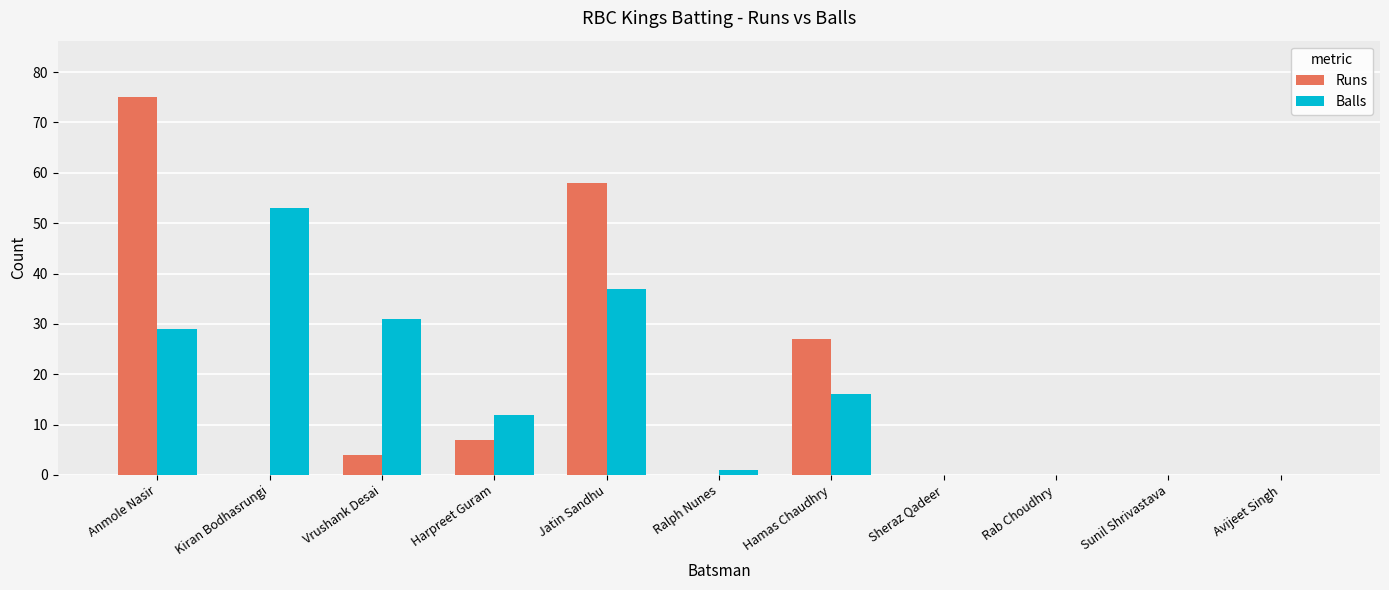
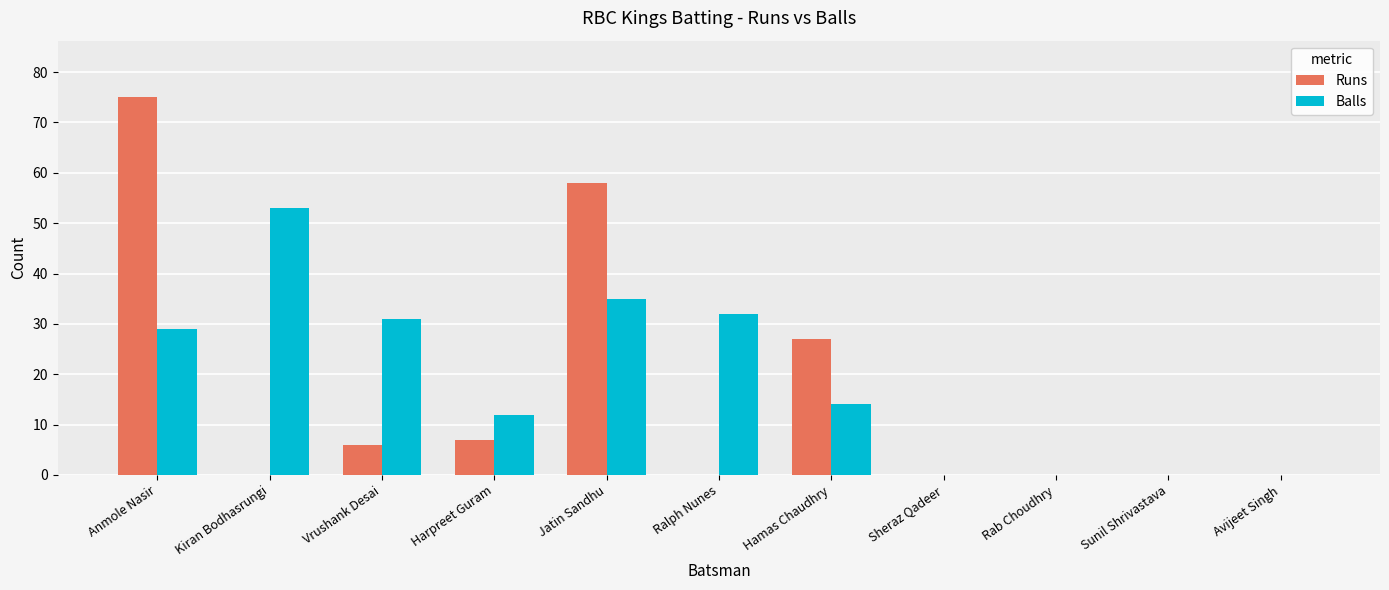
Runs, Vrushank Desai: 4 -> 6
Balls, Jatin Sandhu: 37 -> 35
Balls, Ralph Nunes: 1 -> 32
Balls, Hamas Chaudhry: 16 -> 14
